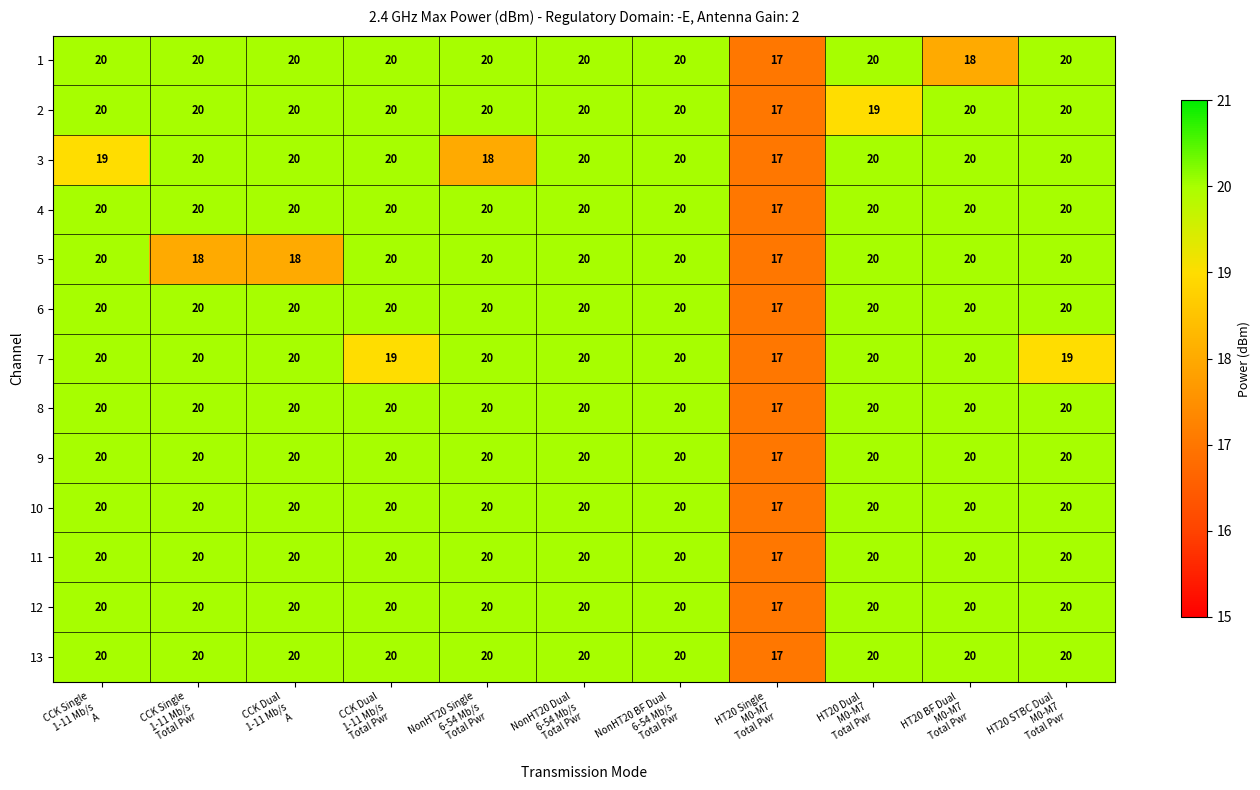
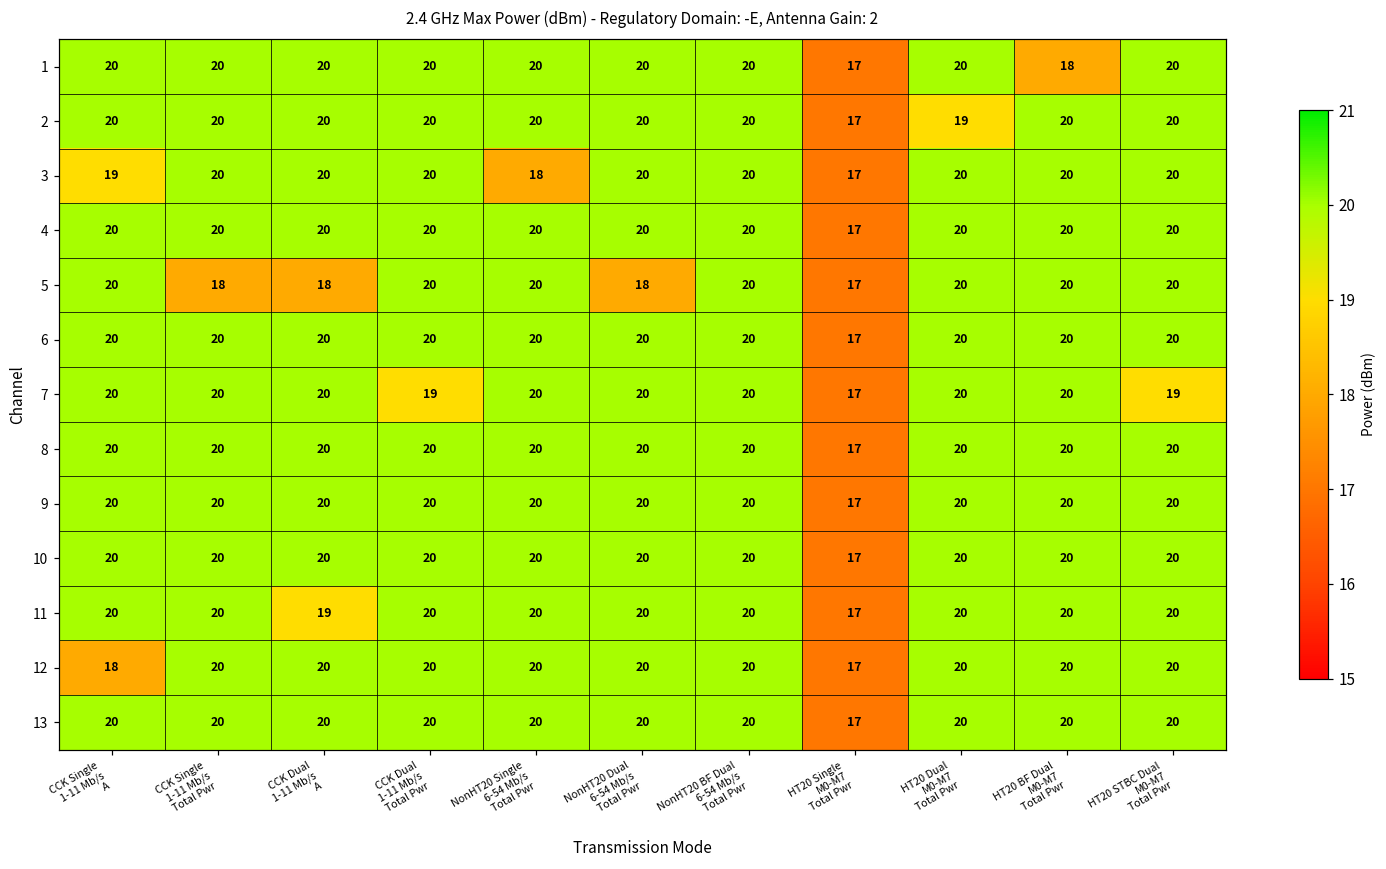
5, NonHT20 Dual 6-54 Mb/s Total Pwr: 20 -> 18
11, CCK Dual 1-11 Mb/s A: 20 -> 19
12, CCK Single 1-11 Mb/s A: 20 -> 18
